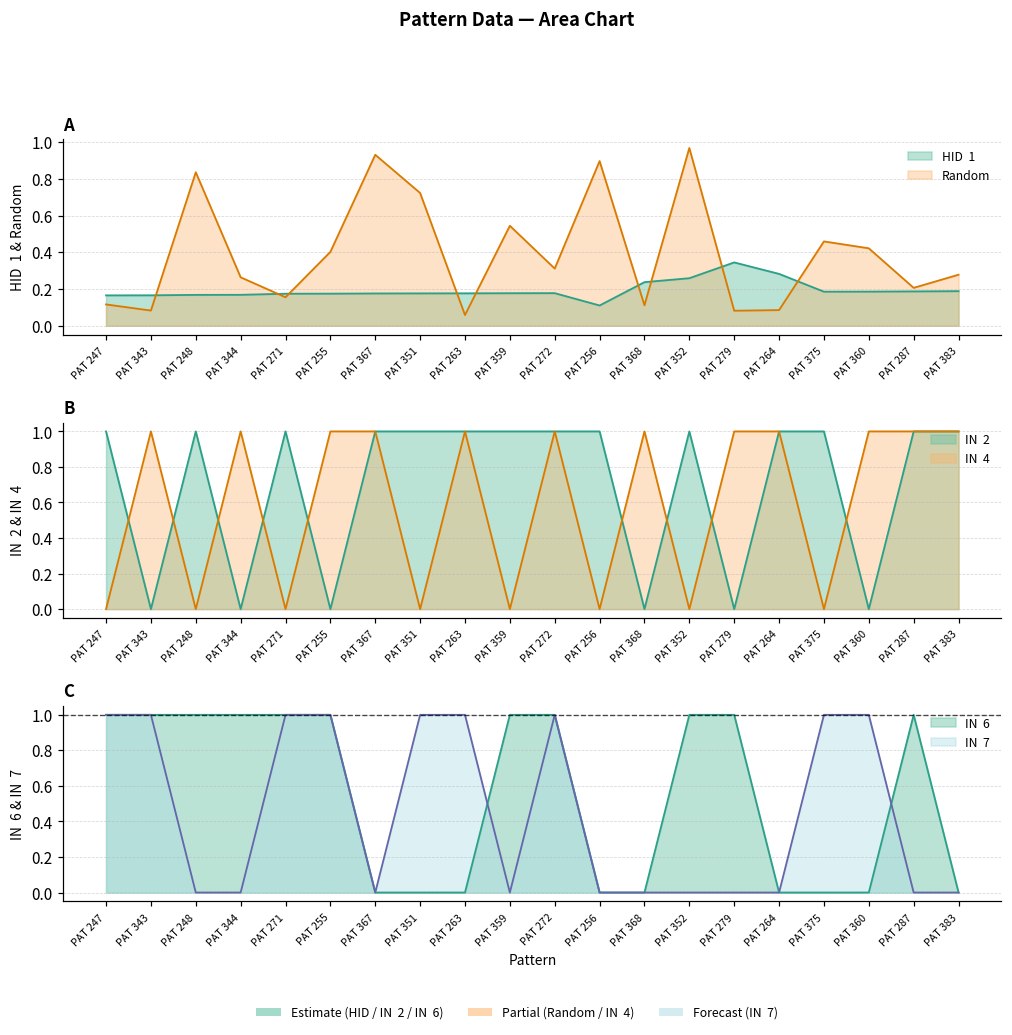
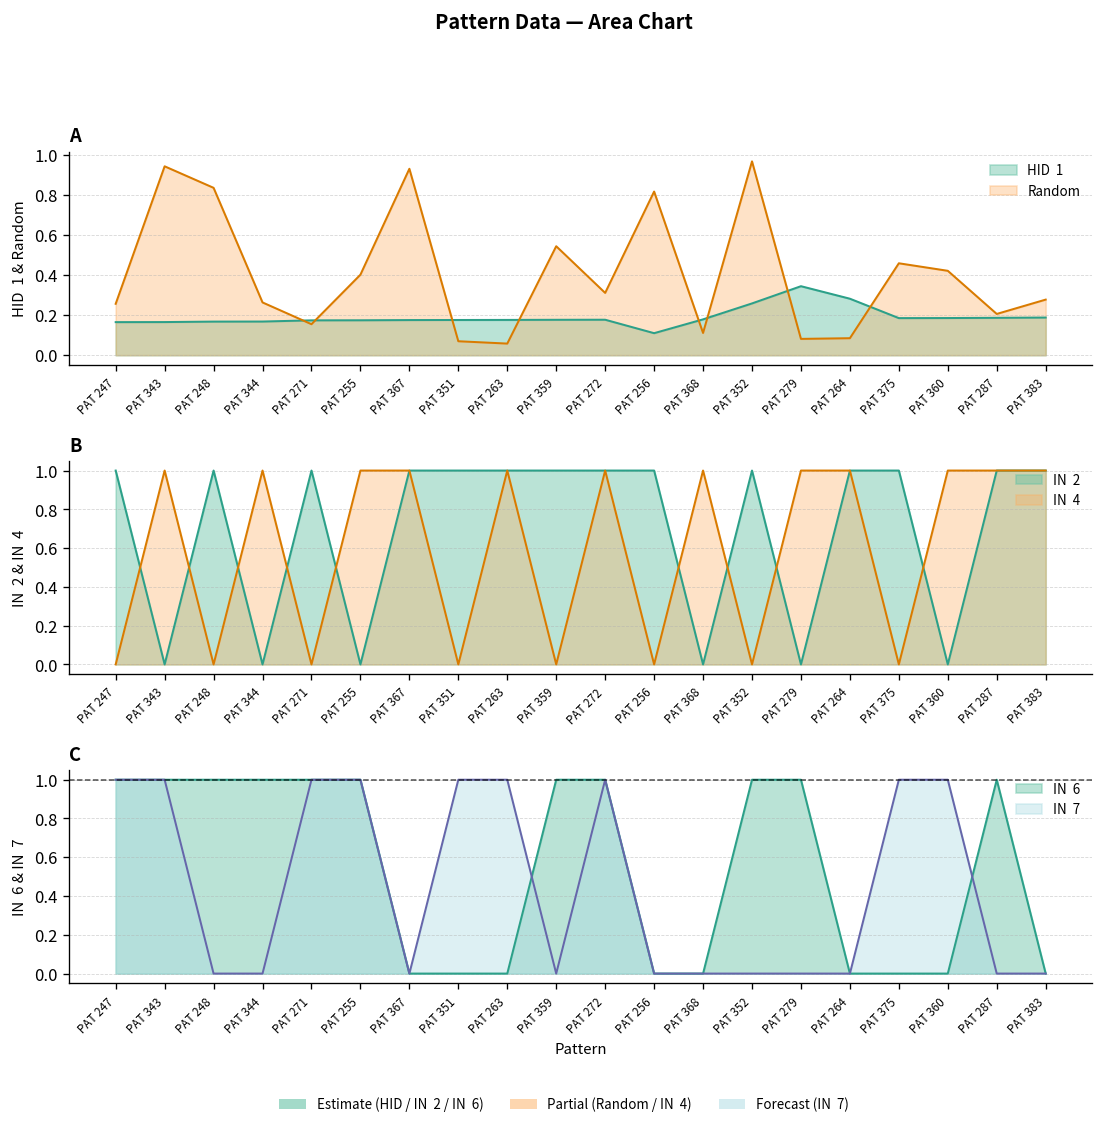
A, Random, PAT 247: 0.12 -> 0.26
A, Random, PAT 343: 0.08 -> 0.94
A, Random, PAT 351: 0.72 -> 0.07
A, Random, PAT 256: 0.90 -> 0.82
A, HID 1, PAT 368: 0.24 -> 0.18
